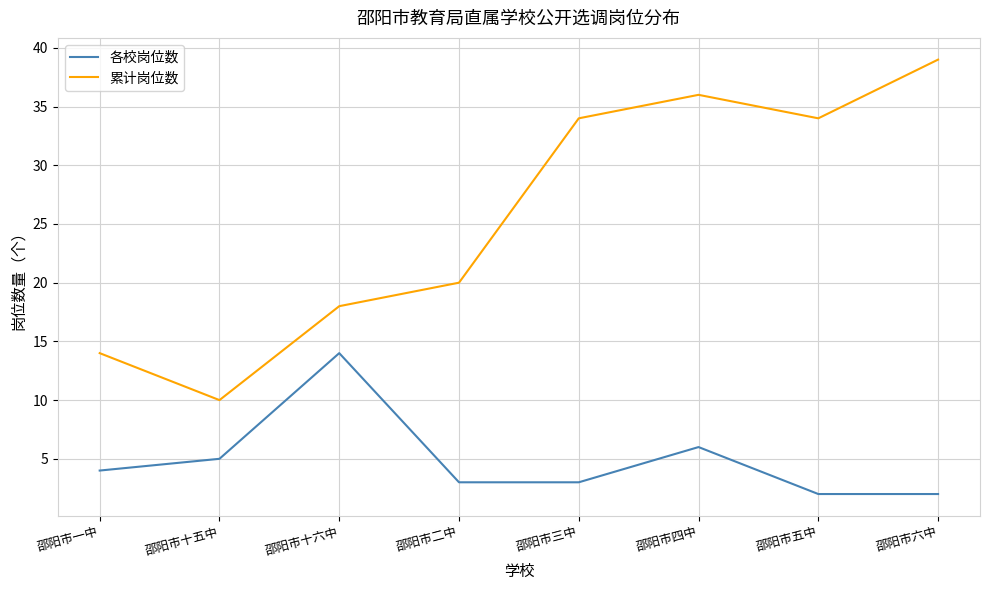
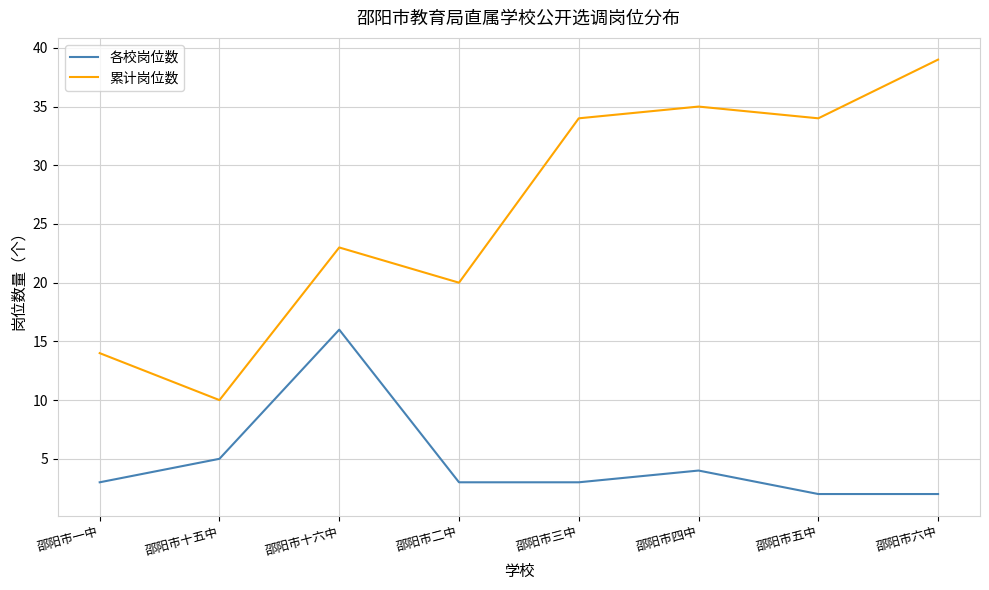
各校岗位数, 邵阳市一中: 4 -> 3
各校岗位数, 邵阳市十六中: 14 -> 16
累计岗位数, 邵阳市十六中: 18 -> 23
各校岗位数, 邵阳市四中: 6 -> 4
累计岗位数, 邵阳市四中: 36 -> 35
